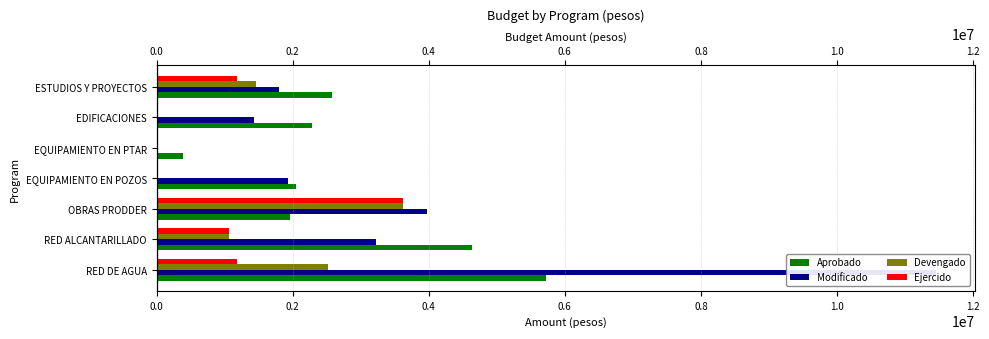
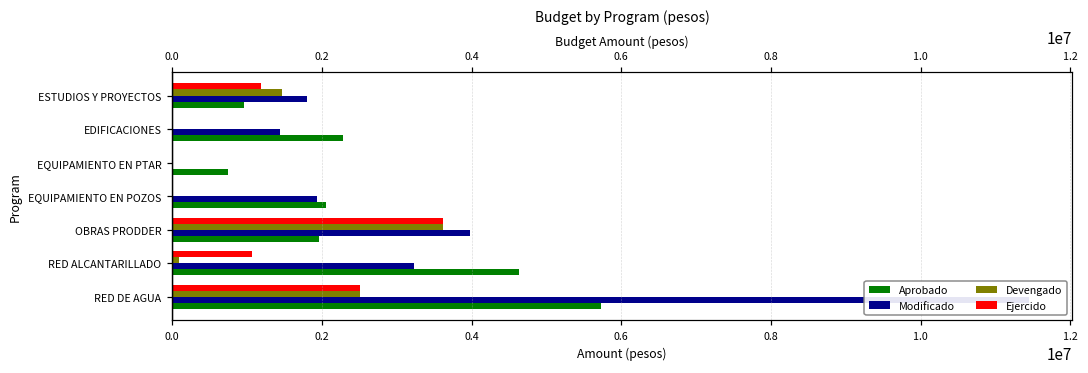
Aprobado, ESTUDIOS Y PROYECTOS: 2600000 -> 1000000
Aprobado, EQUIPAMIENTO EN PTAR: 400000 -> 800000
Devengado, RED ALCANTARILLADO: 1100000 -> 100000
Ejercido, RED DE AGUA: 1200000 -> 2500000
